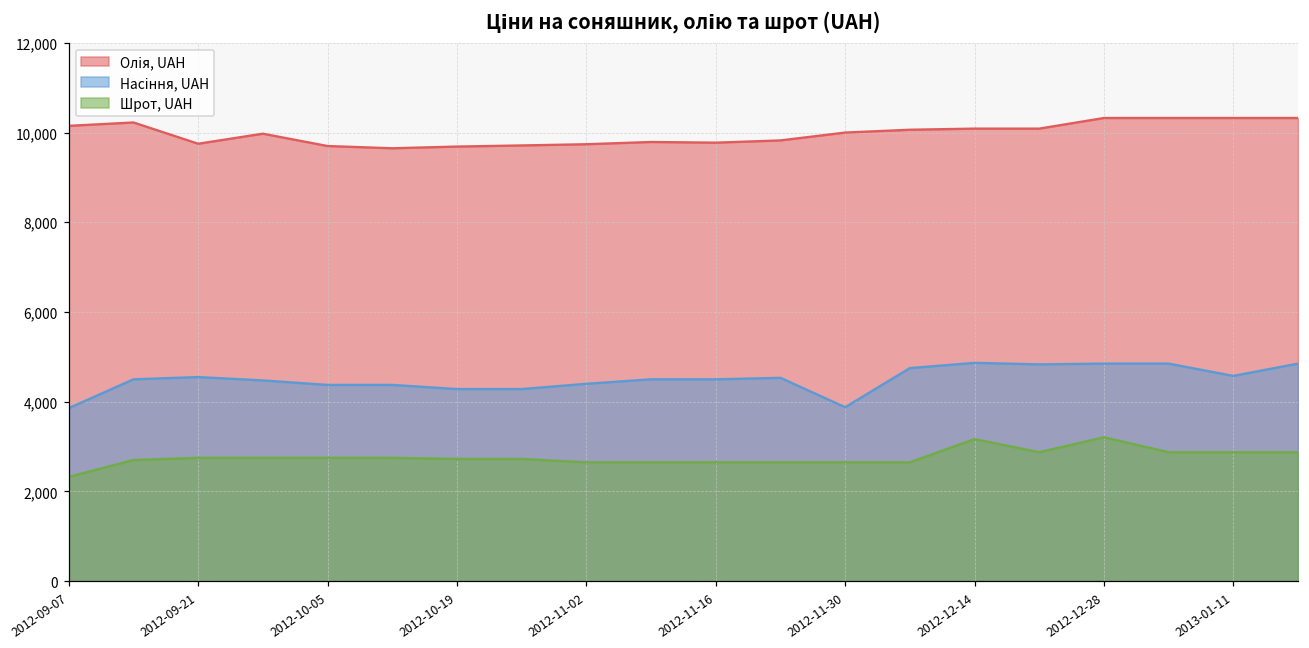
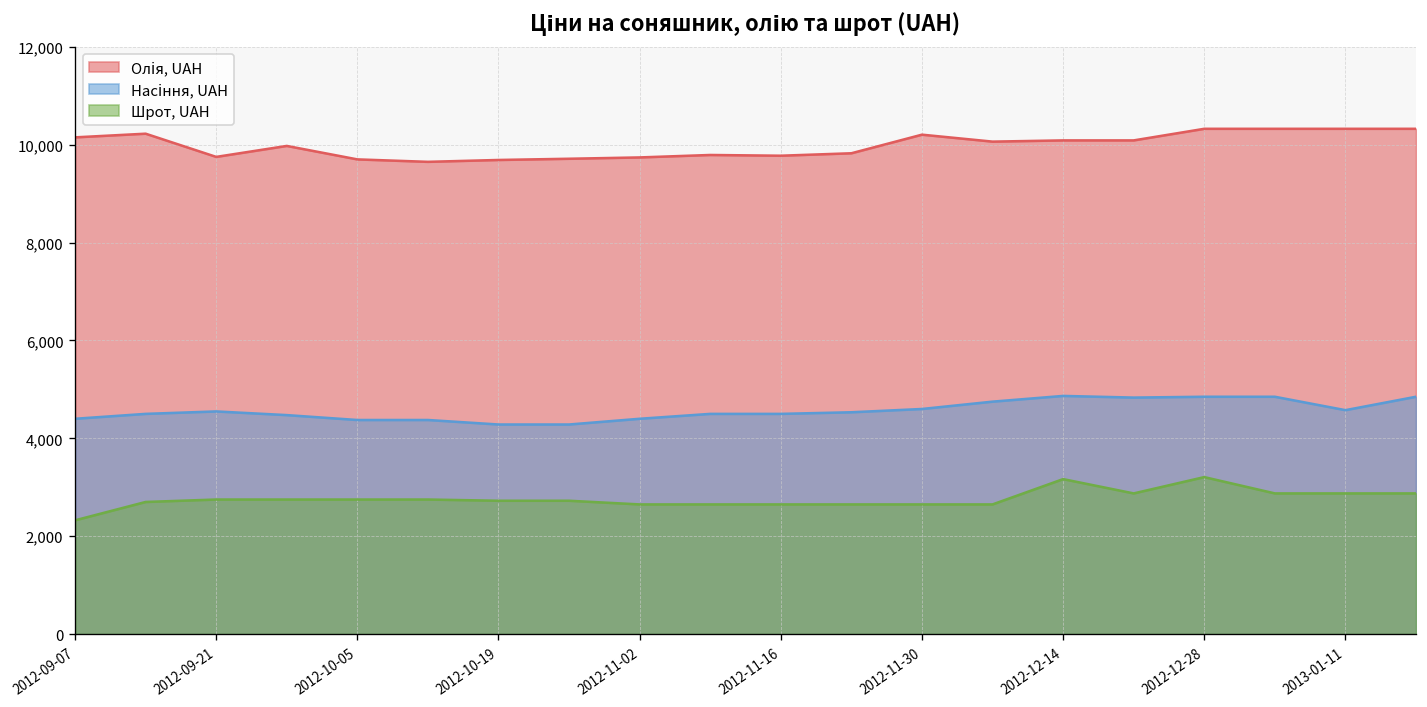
Насіння, UAH, 2012-09-07: 3,900 -> 4,400
Олія, UAH, 2012-11-30: 10,000 -> 10,200
Насіння, UAH, 2012-11-30: 3,900 -> 4,600
